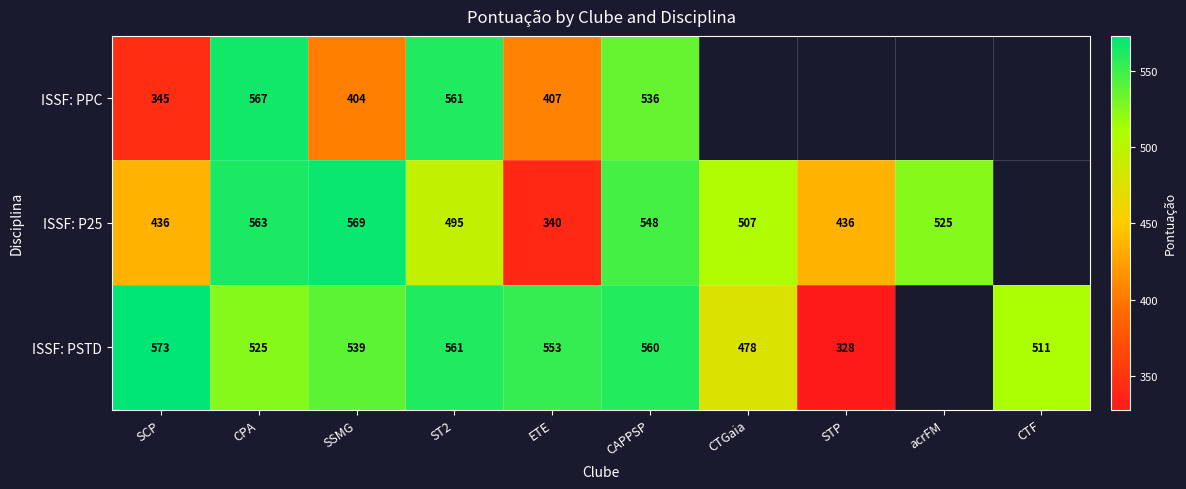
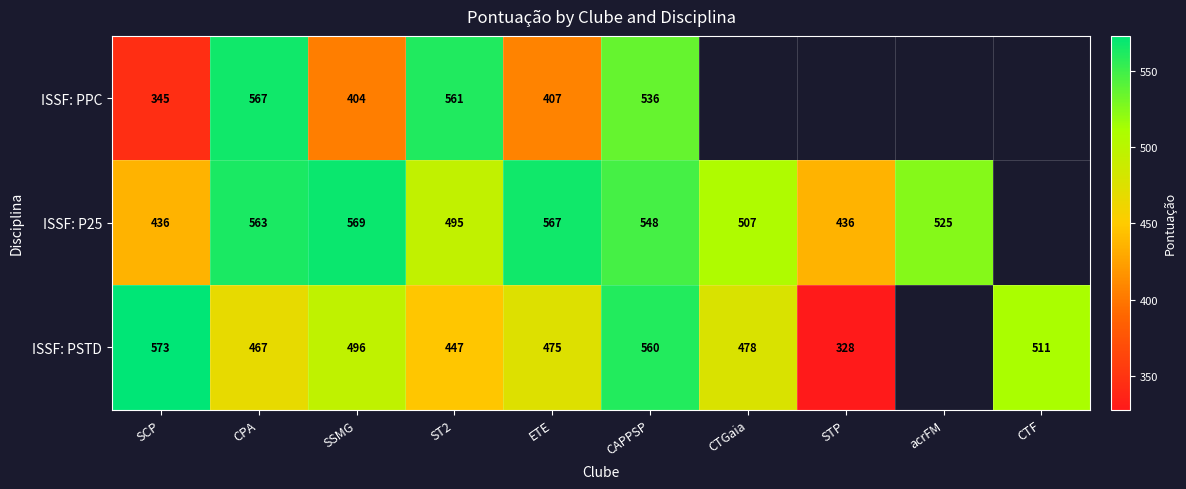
ISSF: P25, ETE: 340 -> 567
ISSF: PSTD, CPA: 525 -> 467
ISSF: PSTD, SSMG: 539 -> 496
ISSF: PSTD, ST2: 561 -> 447
ISSF: PSTD, ETE: 553 -> 475
